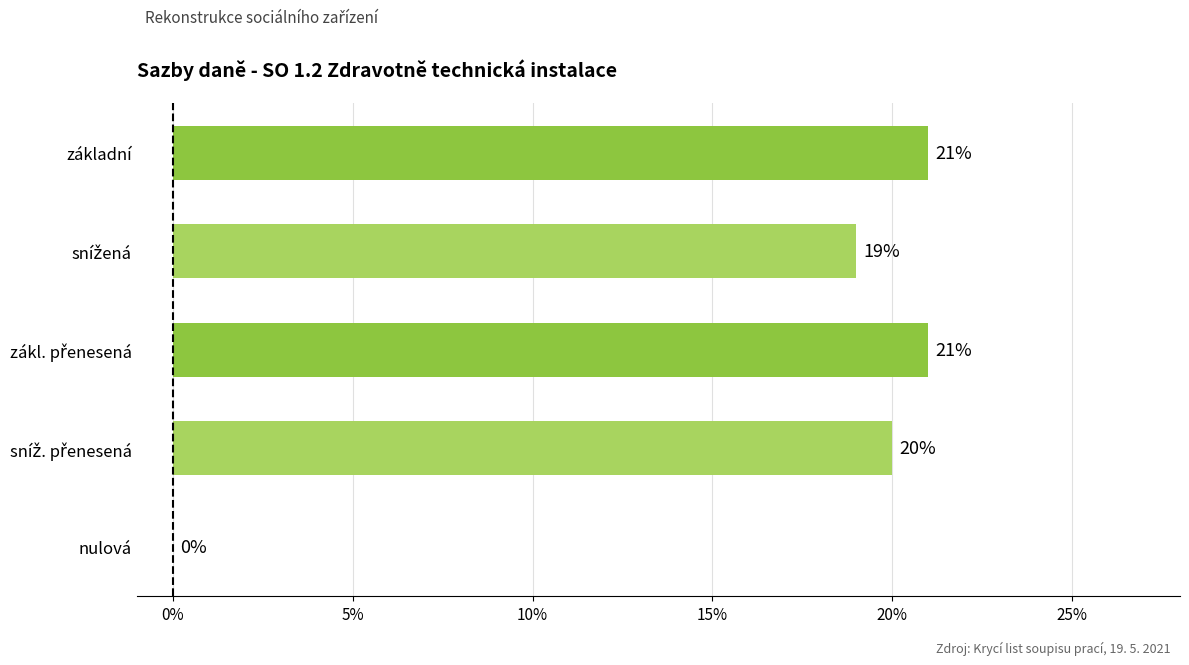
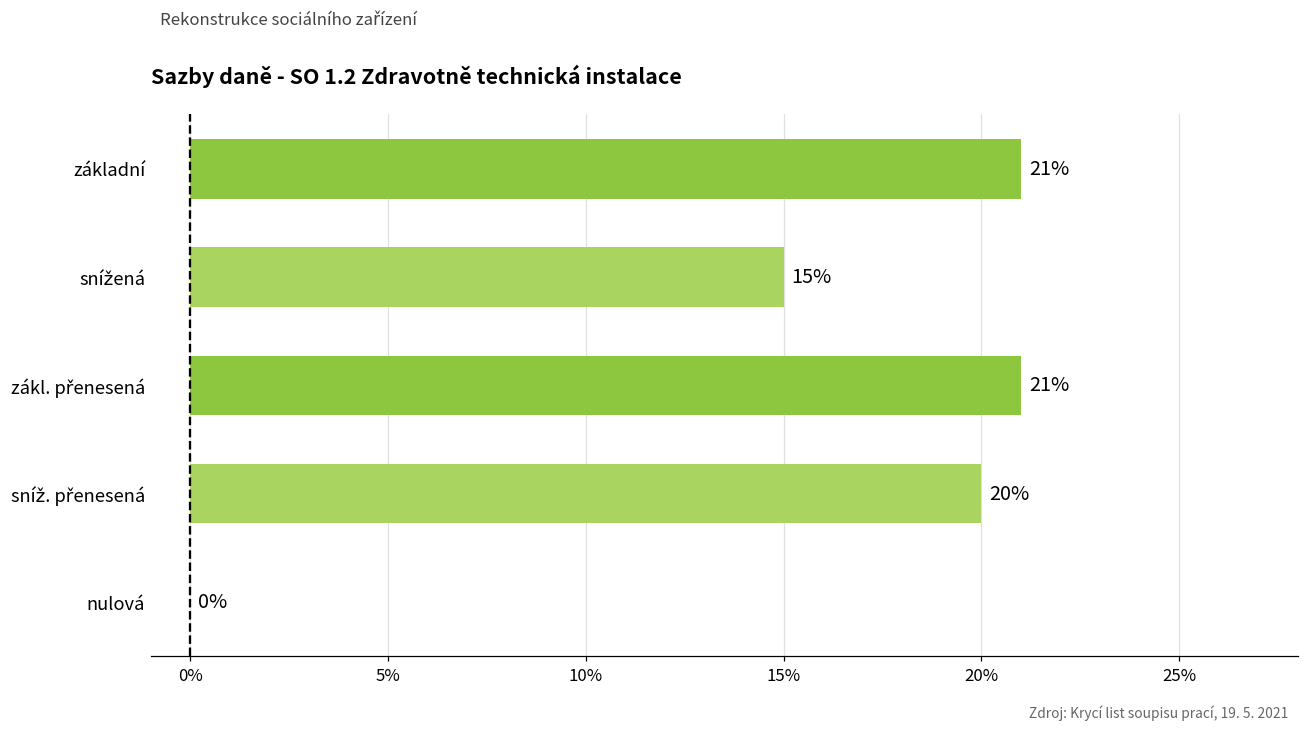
snížená: 19% -> 15%
